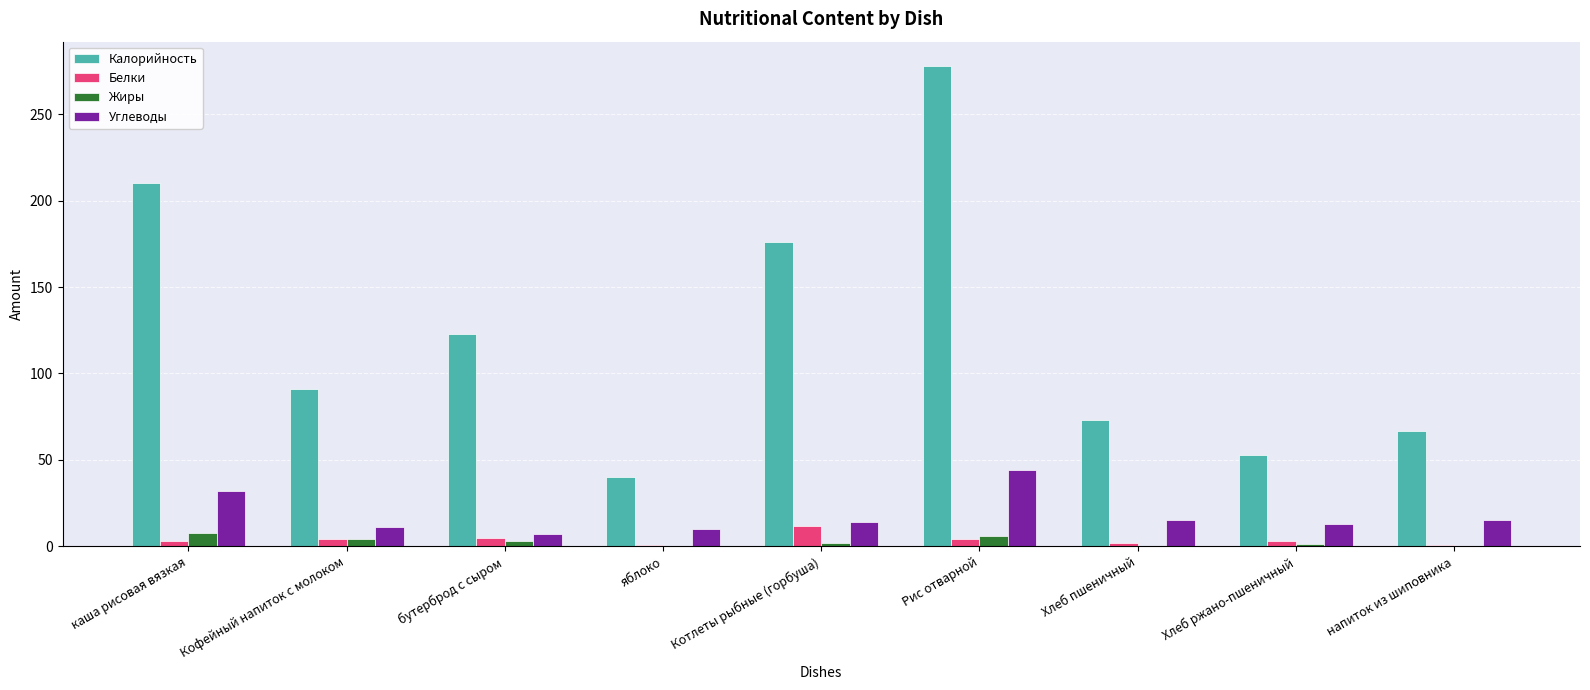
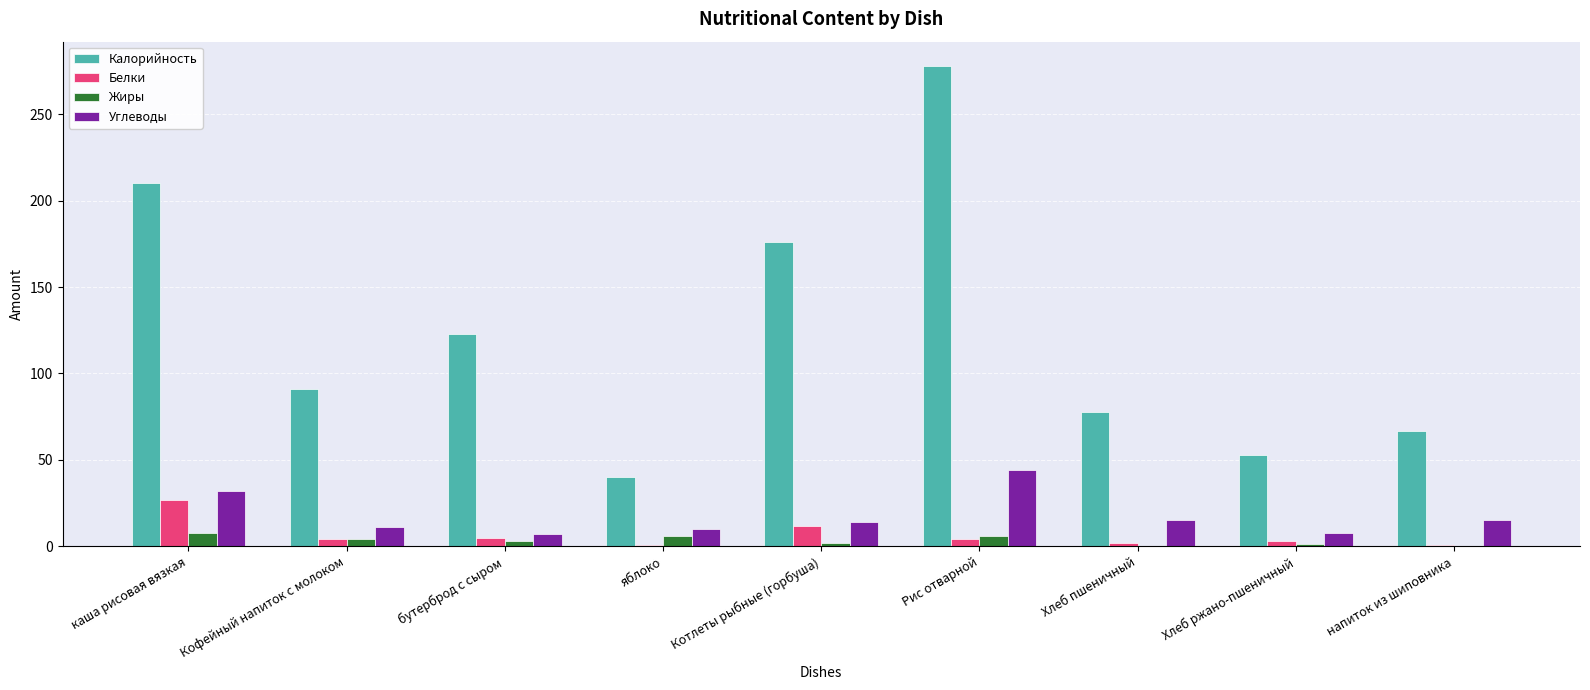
Белки, каша рисовая вязкая: 3 -> 27
Жиры, яблоко: 0 -> 6
Калорийность, Хлеб пшеничный: 73 -> 78
Углеводы, Хлеб ржано-пшеничный: 13 -> 8
